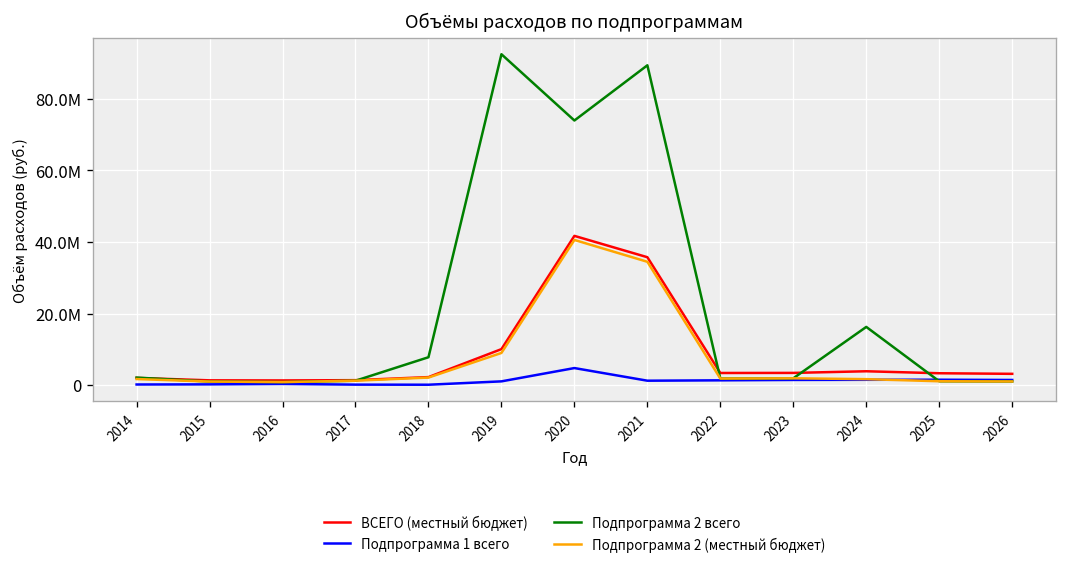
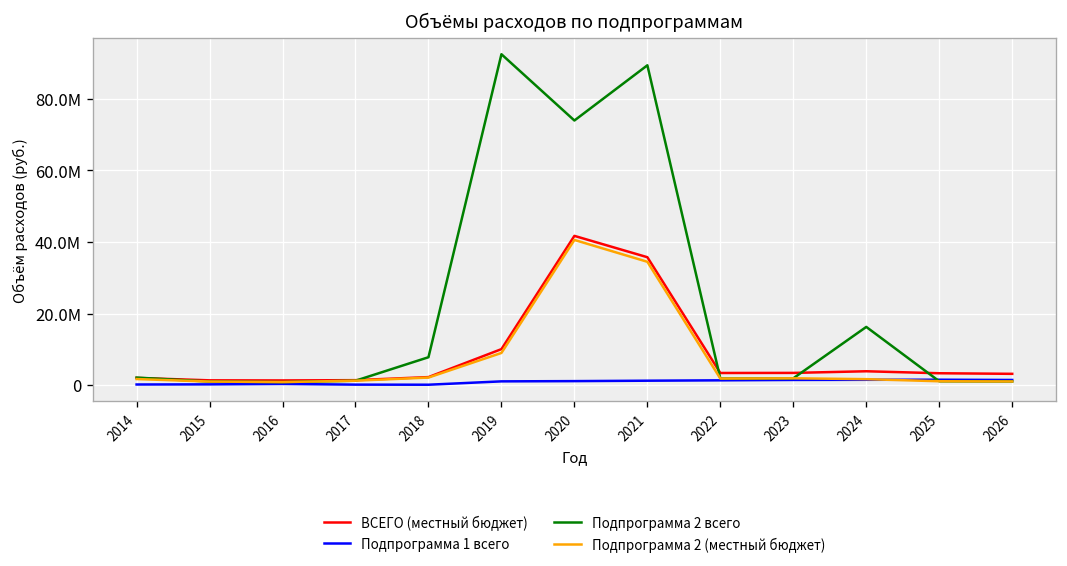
Подпрограмма 1 всего, 2020: 5000000 -> 1000000
